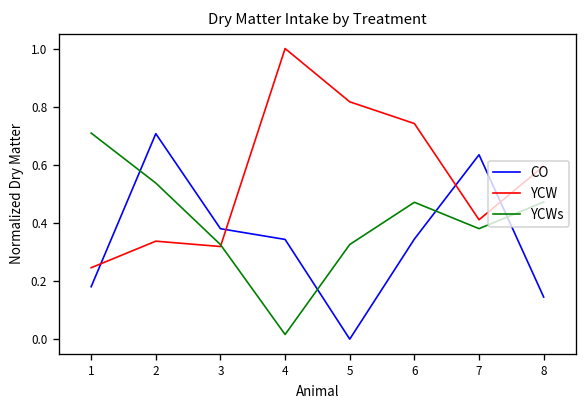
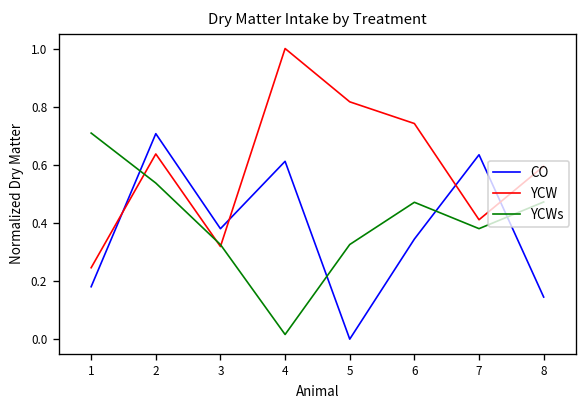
YCW, 2: 0.34 -> 0.64
CO, 4: 0.34 -> 0.61
